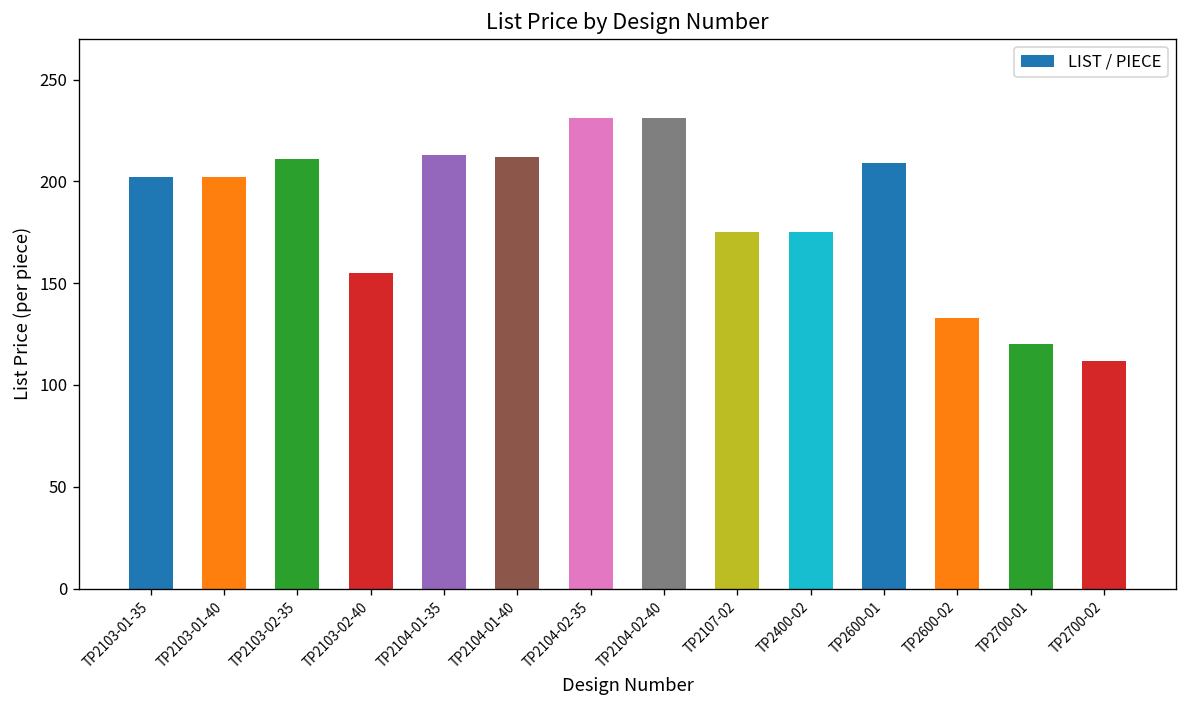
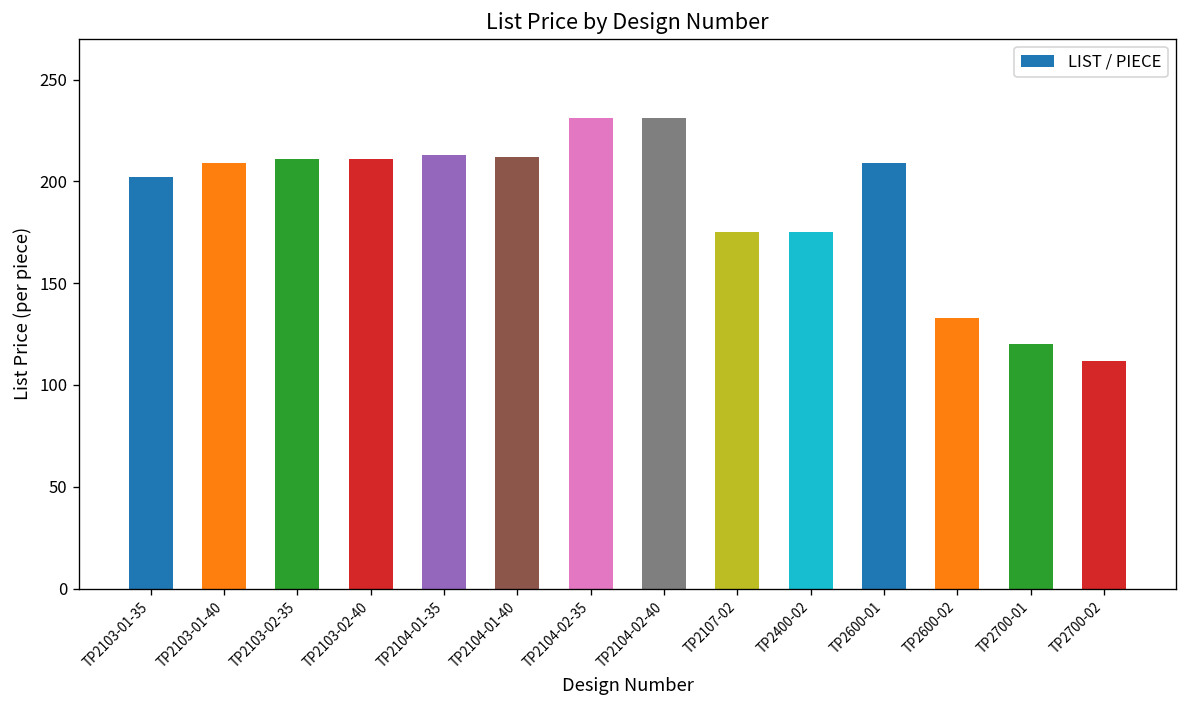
TP2103-01-40: 202 -> 209
TP2103-02-40: 155 -> 211
